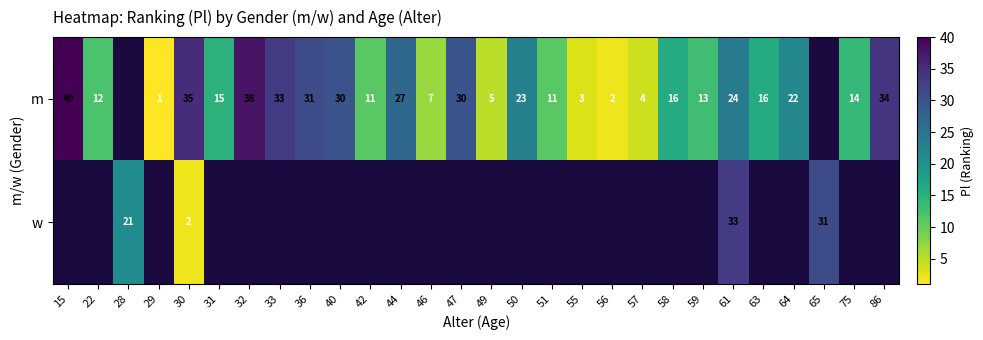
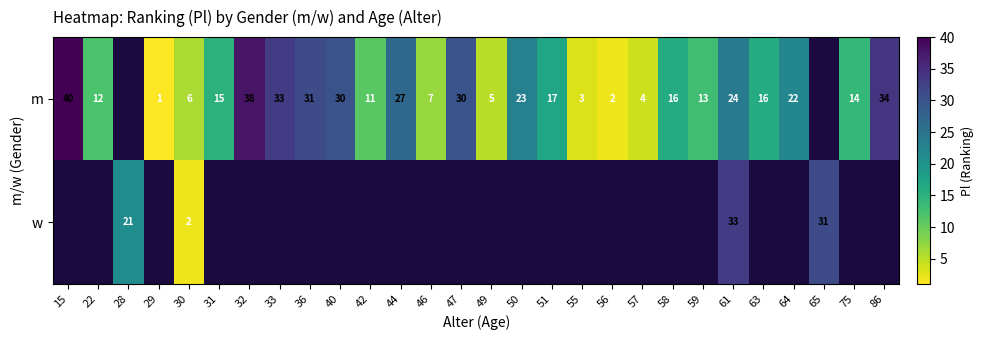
m, 30: 35 -> 6
m, 51: 11 -> 17
